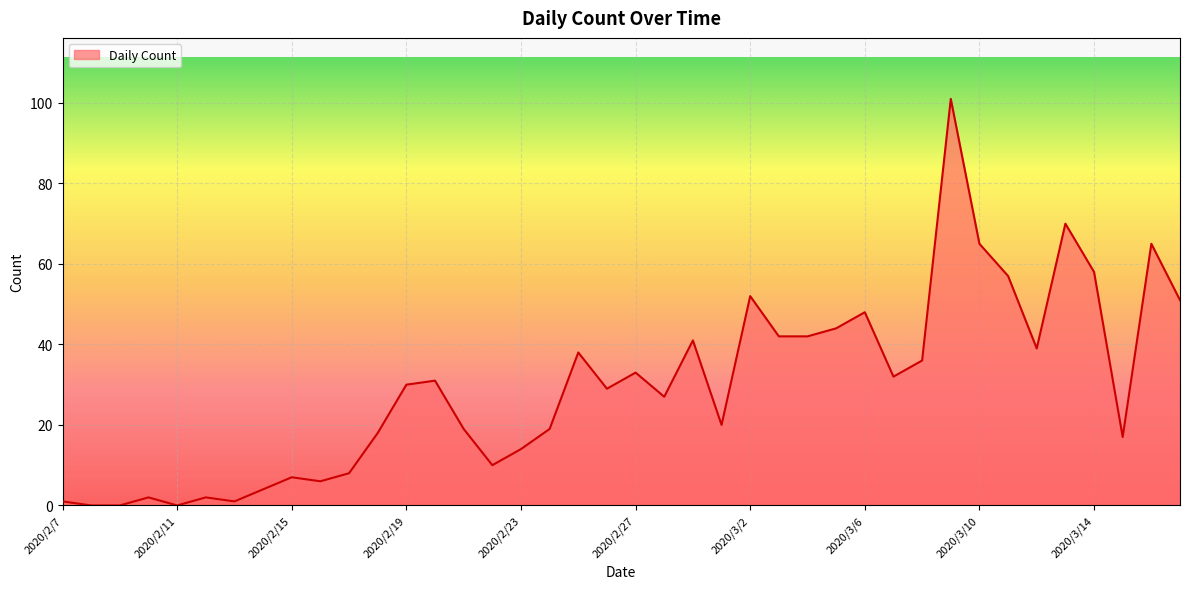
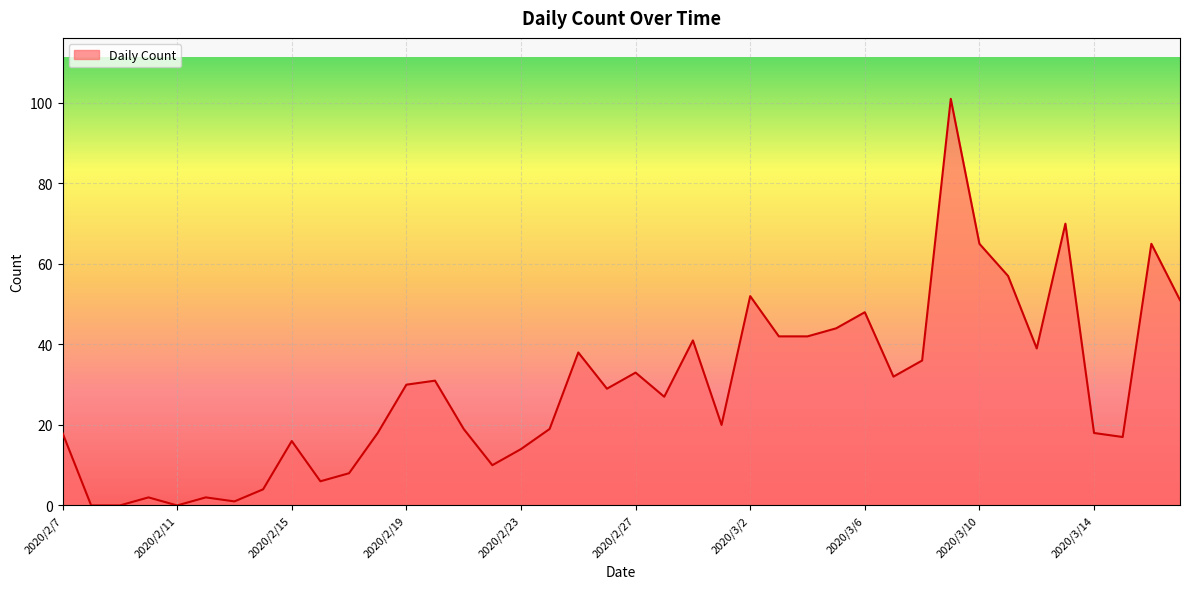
2020/2/7: 1 -> 18
2020/2/15: 7 -> 16
2020/3/14: 58 -> 18
